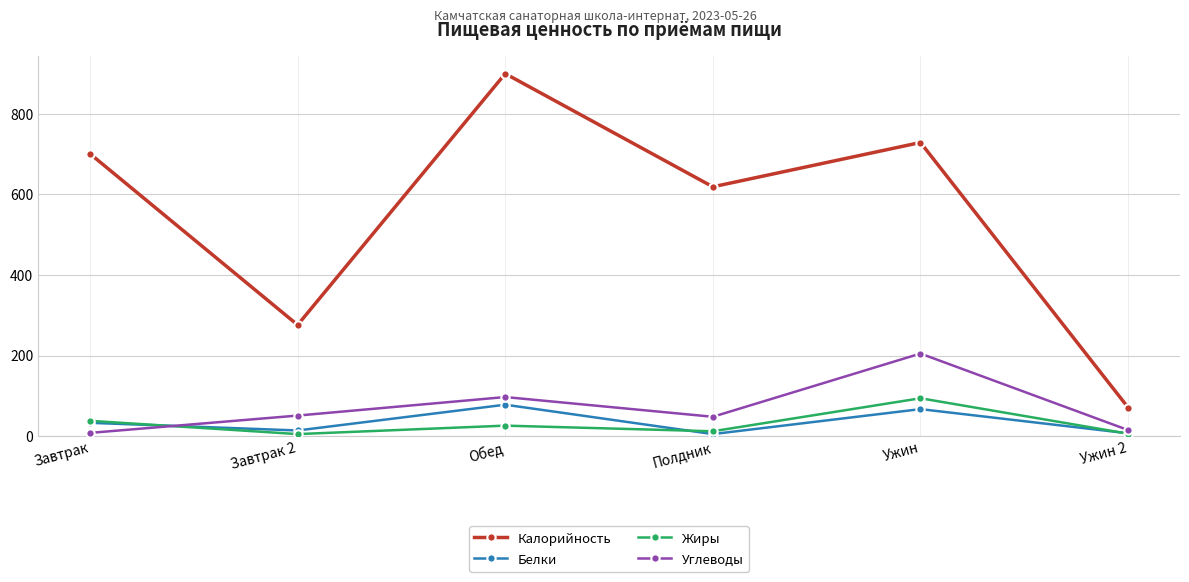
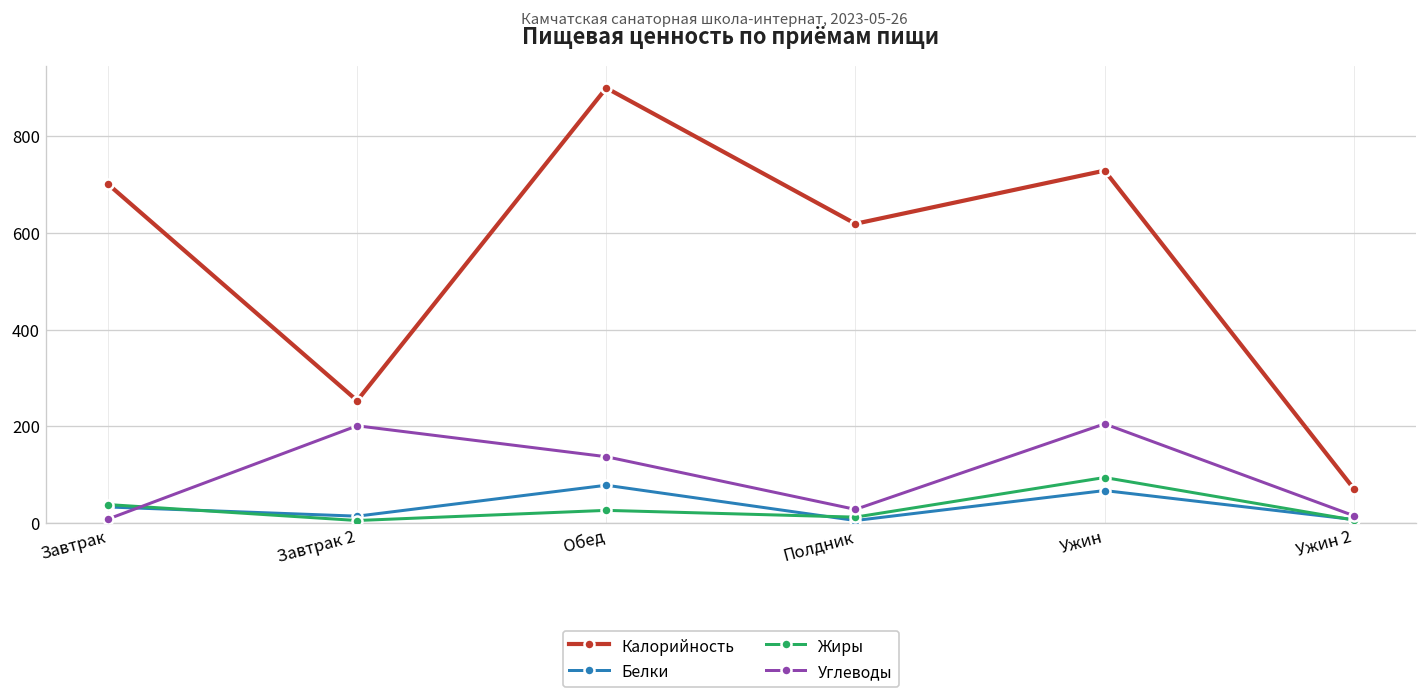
Калорийность, Завтрак 2: 280 -> 250
Углеводы, Завтрак 2: 50 -> 200
Углеводы, Обед: 100 -> 140
Углеводы, Полдник: 50 -> 30
